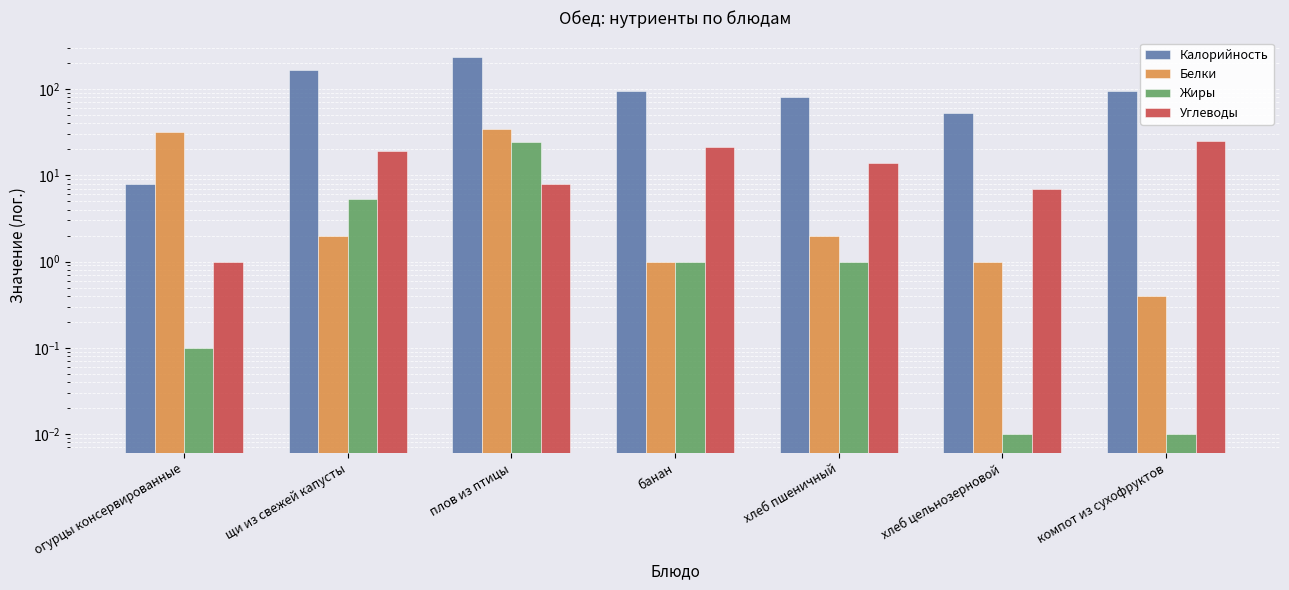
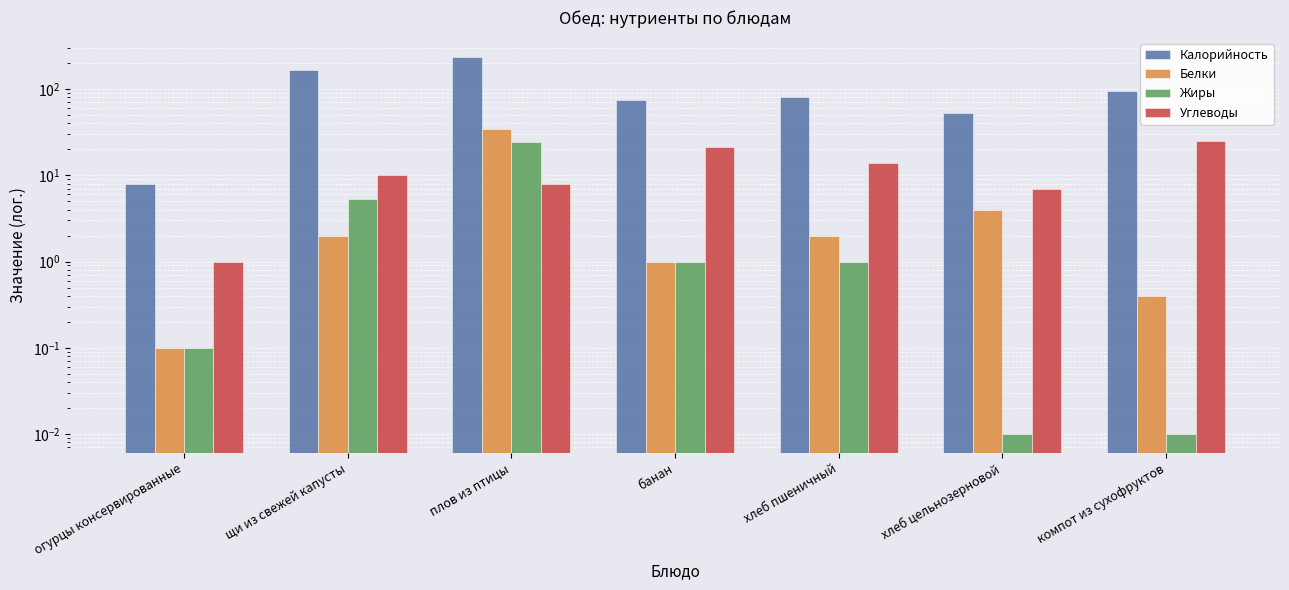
Белки, огурцы консервированные: 32 -> 0.1
Углеводы, щи из свежей капусты: 19 -> 10
Калорийность, банан: 100 -> 70
Белки, хлеб цельнозерновой: 1 -> 4
